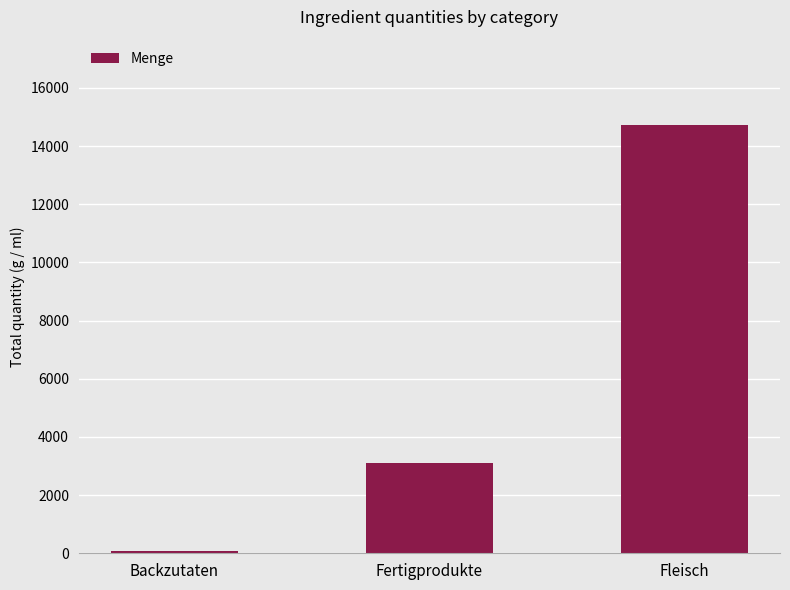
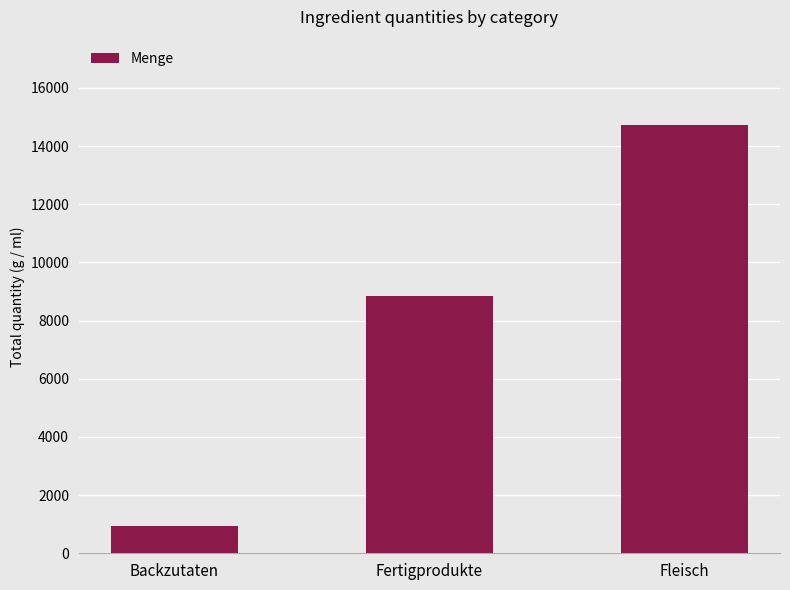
Backzutaten: 100 -> 900
Fertigprodukte: 3100 -> 8900
